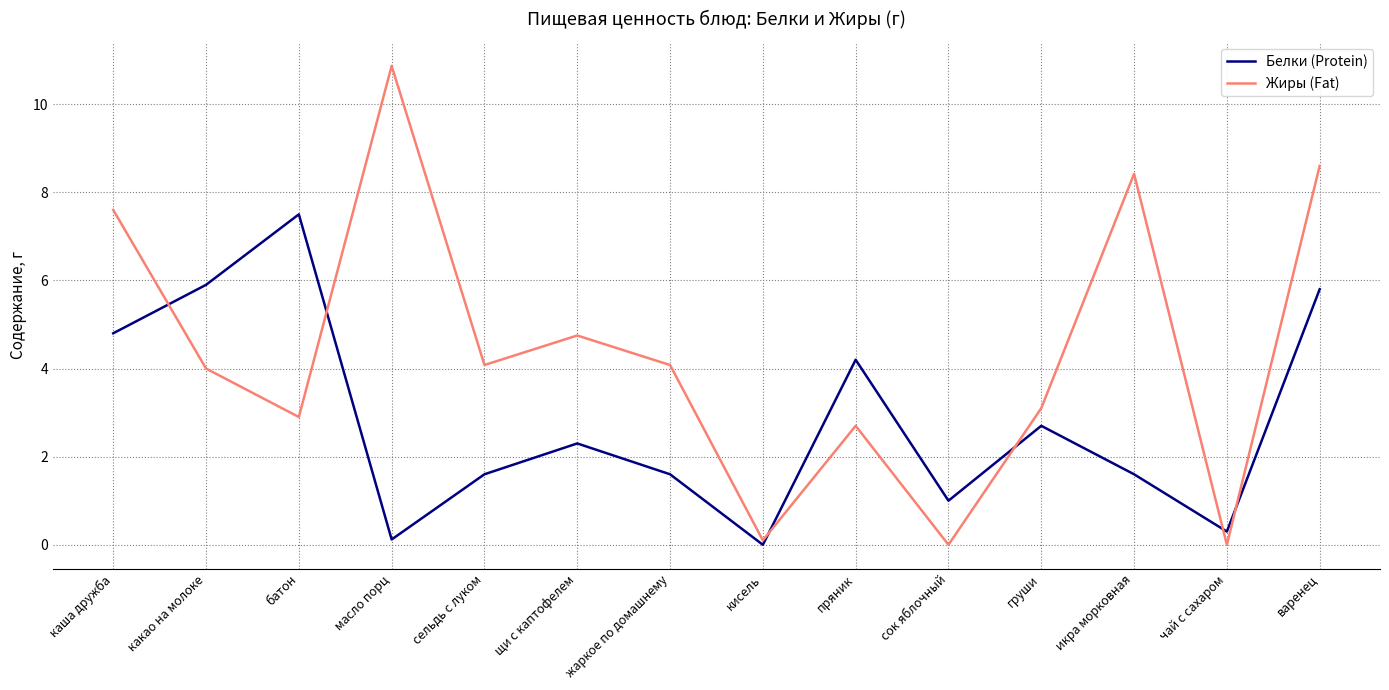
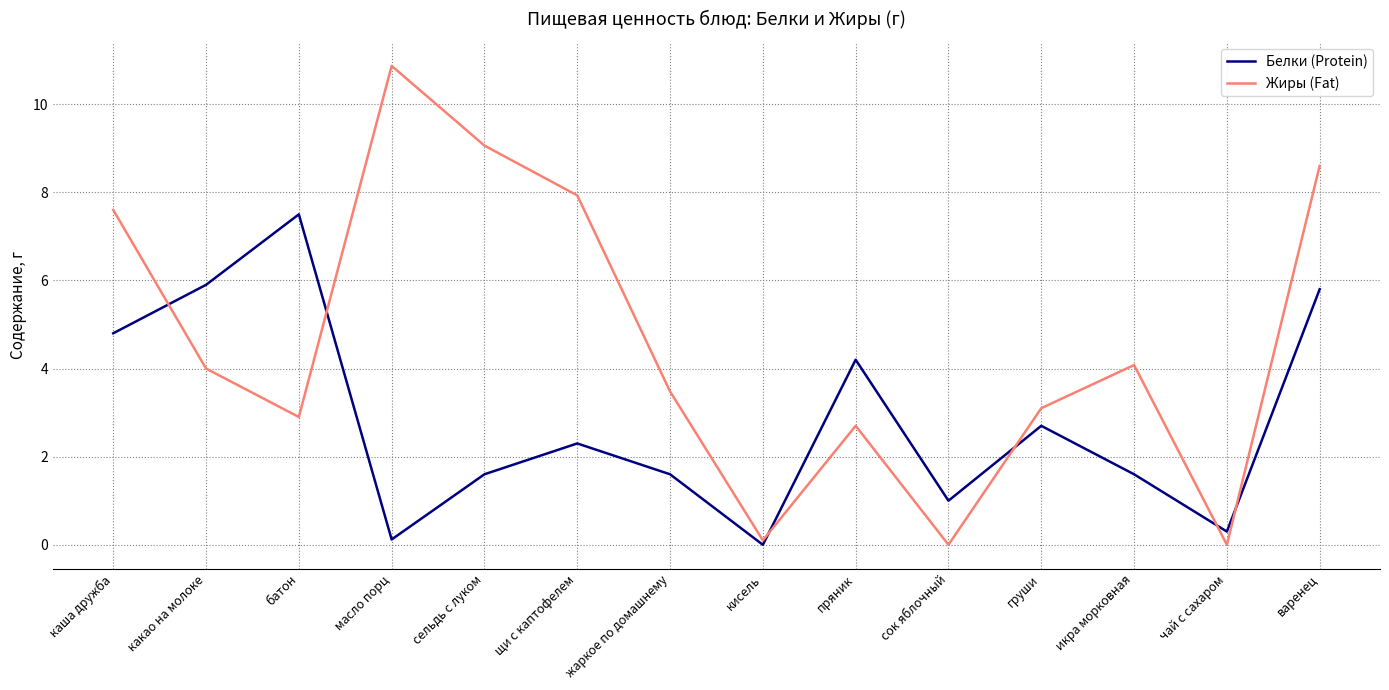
Жиры (Fat), сельдь с луком: 4.1 -> 9.1
Жиры (Fat), щи с каптофелем: 4.8 -> 7.9
Жиры (Fat), жаркое по домашнему: 4.1 -> 3.5
Жиры (Fat), икра морковная: 8.4 -> 4.1
